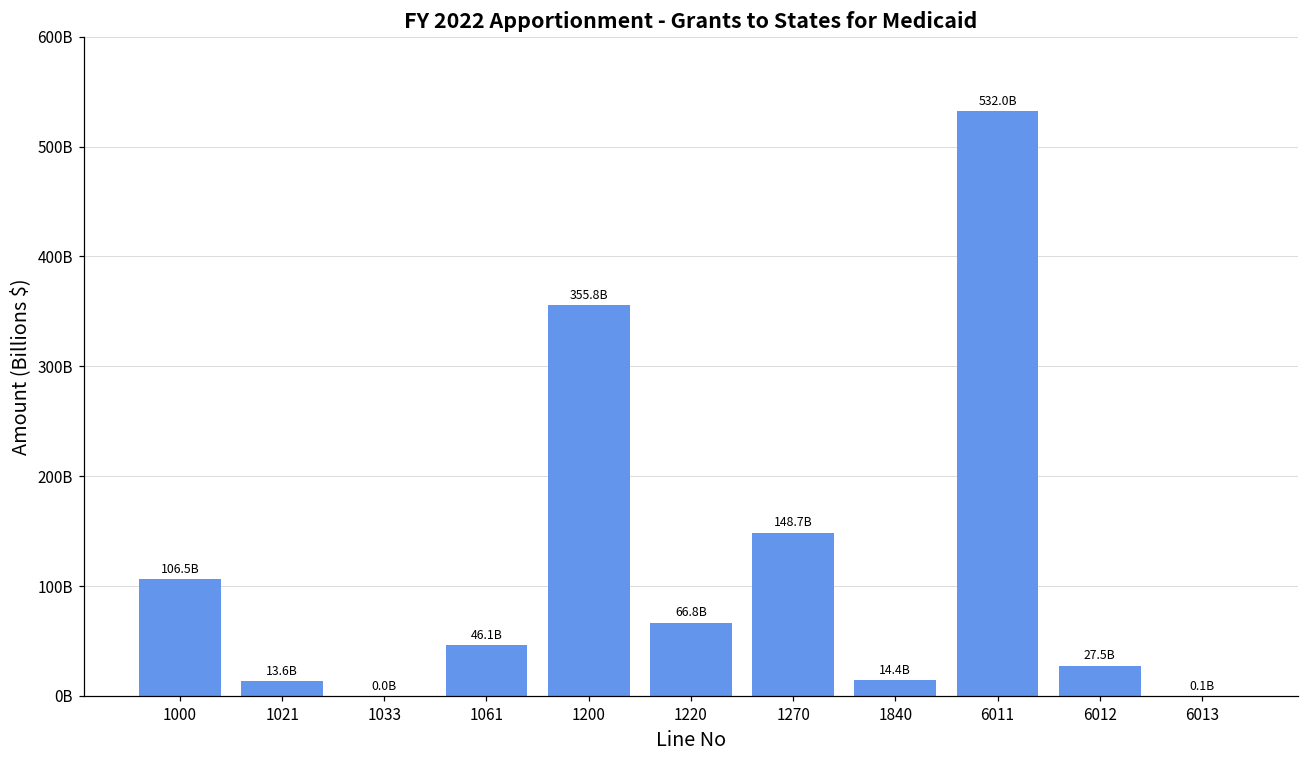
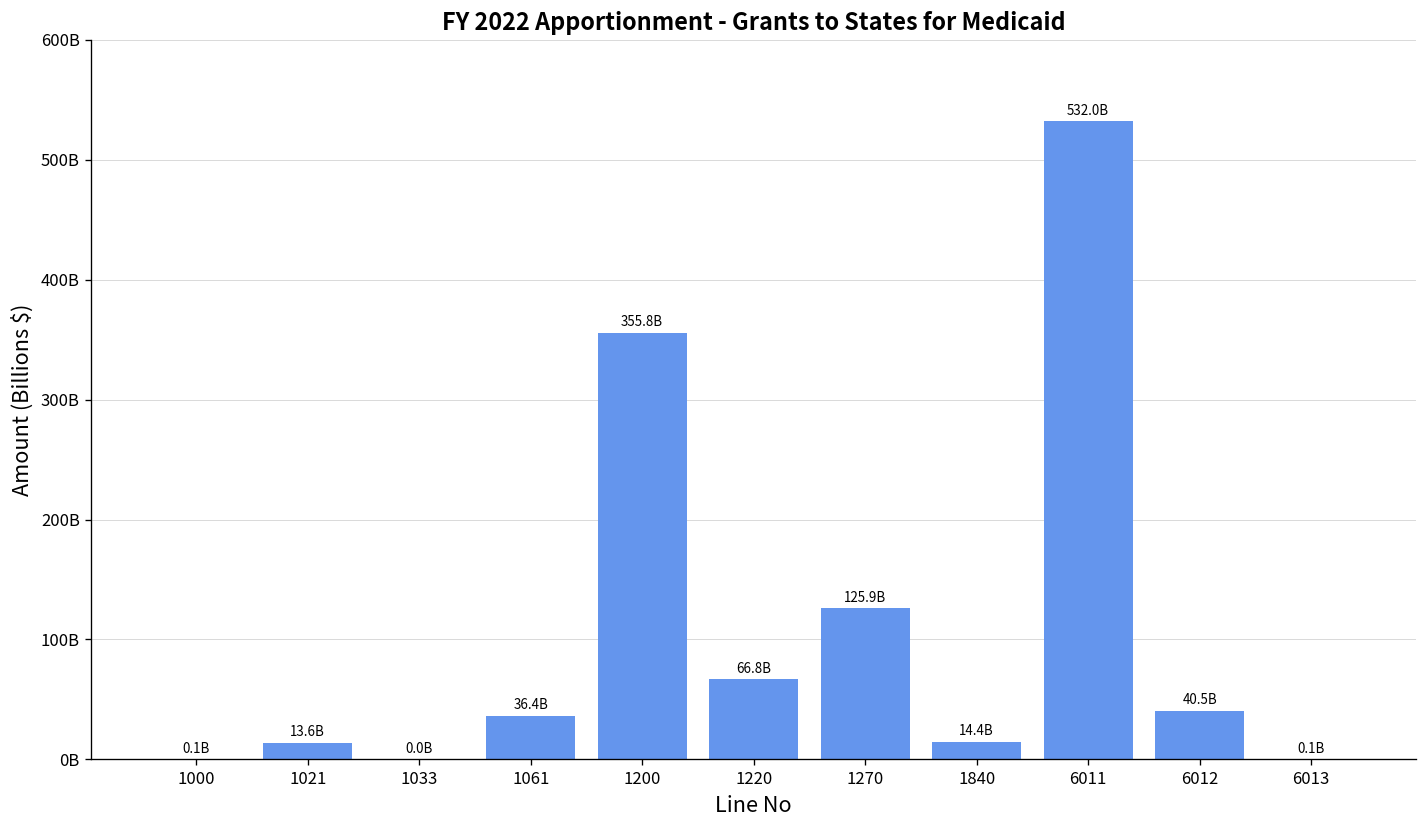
1000: 106.5B -> 0.1B
1061: 46.1B -> 36.4B
1270: 148.7B -> 125.9B
6012: 27.5B -> 40.5B
